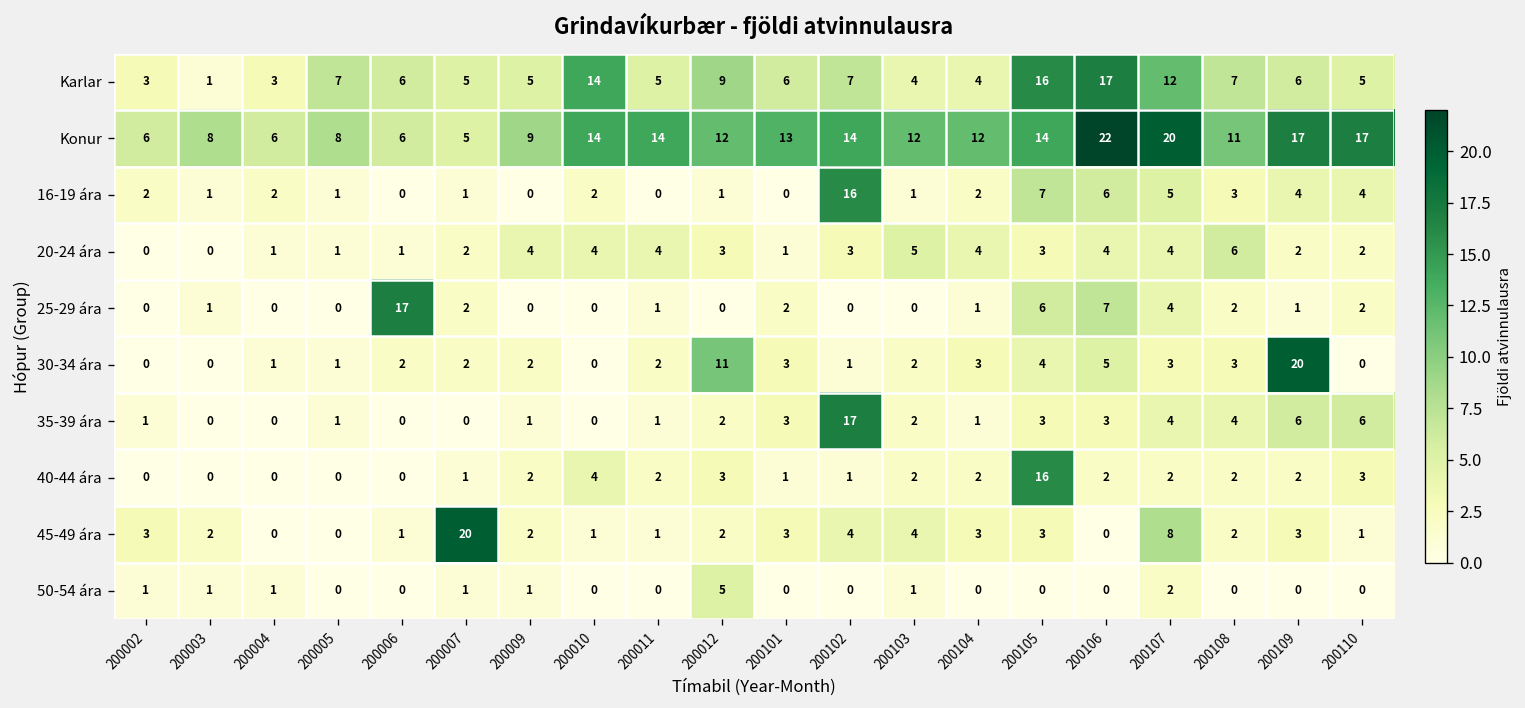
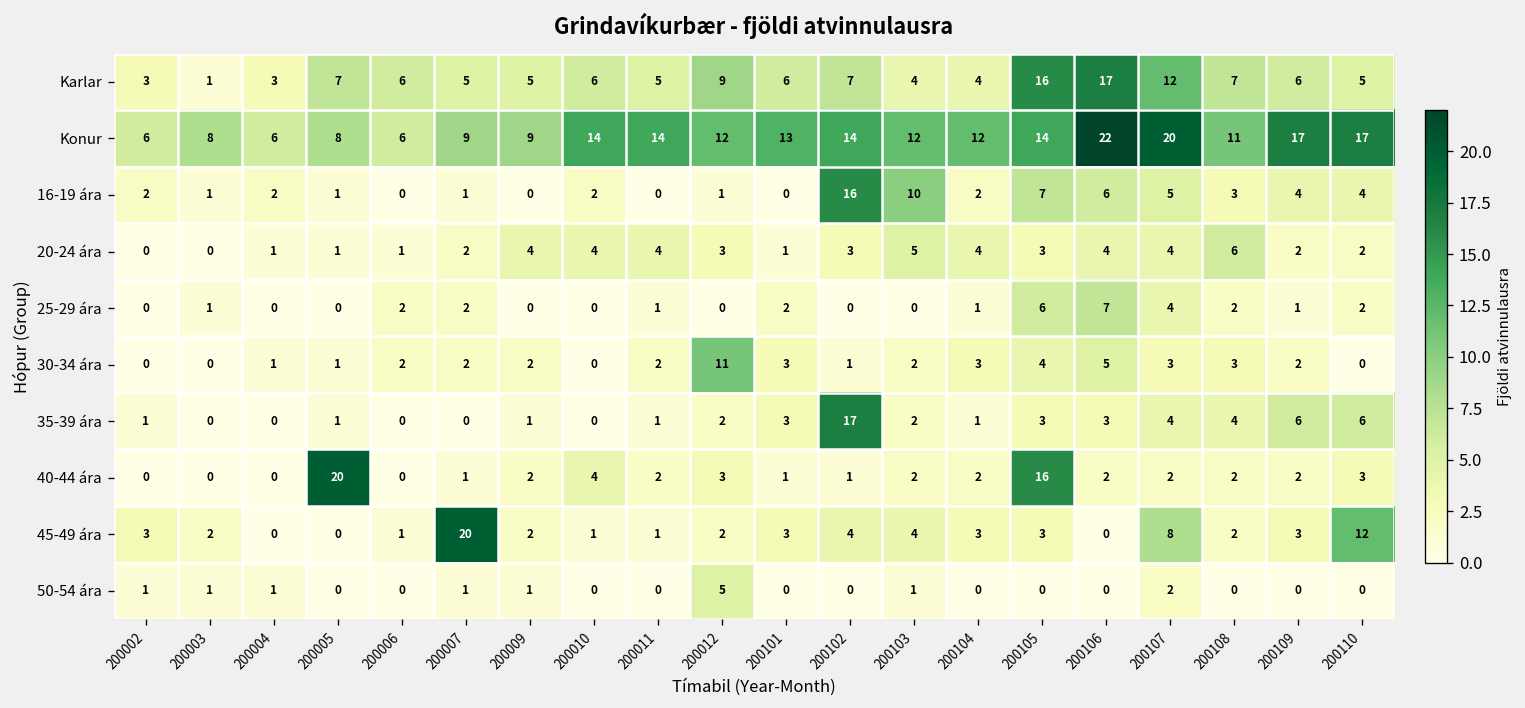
Karlar, 200010: 14 -> 6
Konur, 200007: 5 -> 9
16-19 ára, 200103: 1 -> 10
25-29 ára, 200006: 17 -> 2
30-34 ára, 200109: 20 -> 2
40-44 ára, 200005: 0 -> 20
45-49 ára, 200110: 1 -> 12
